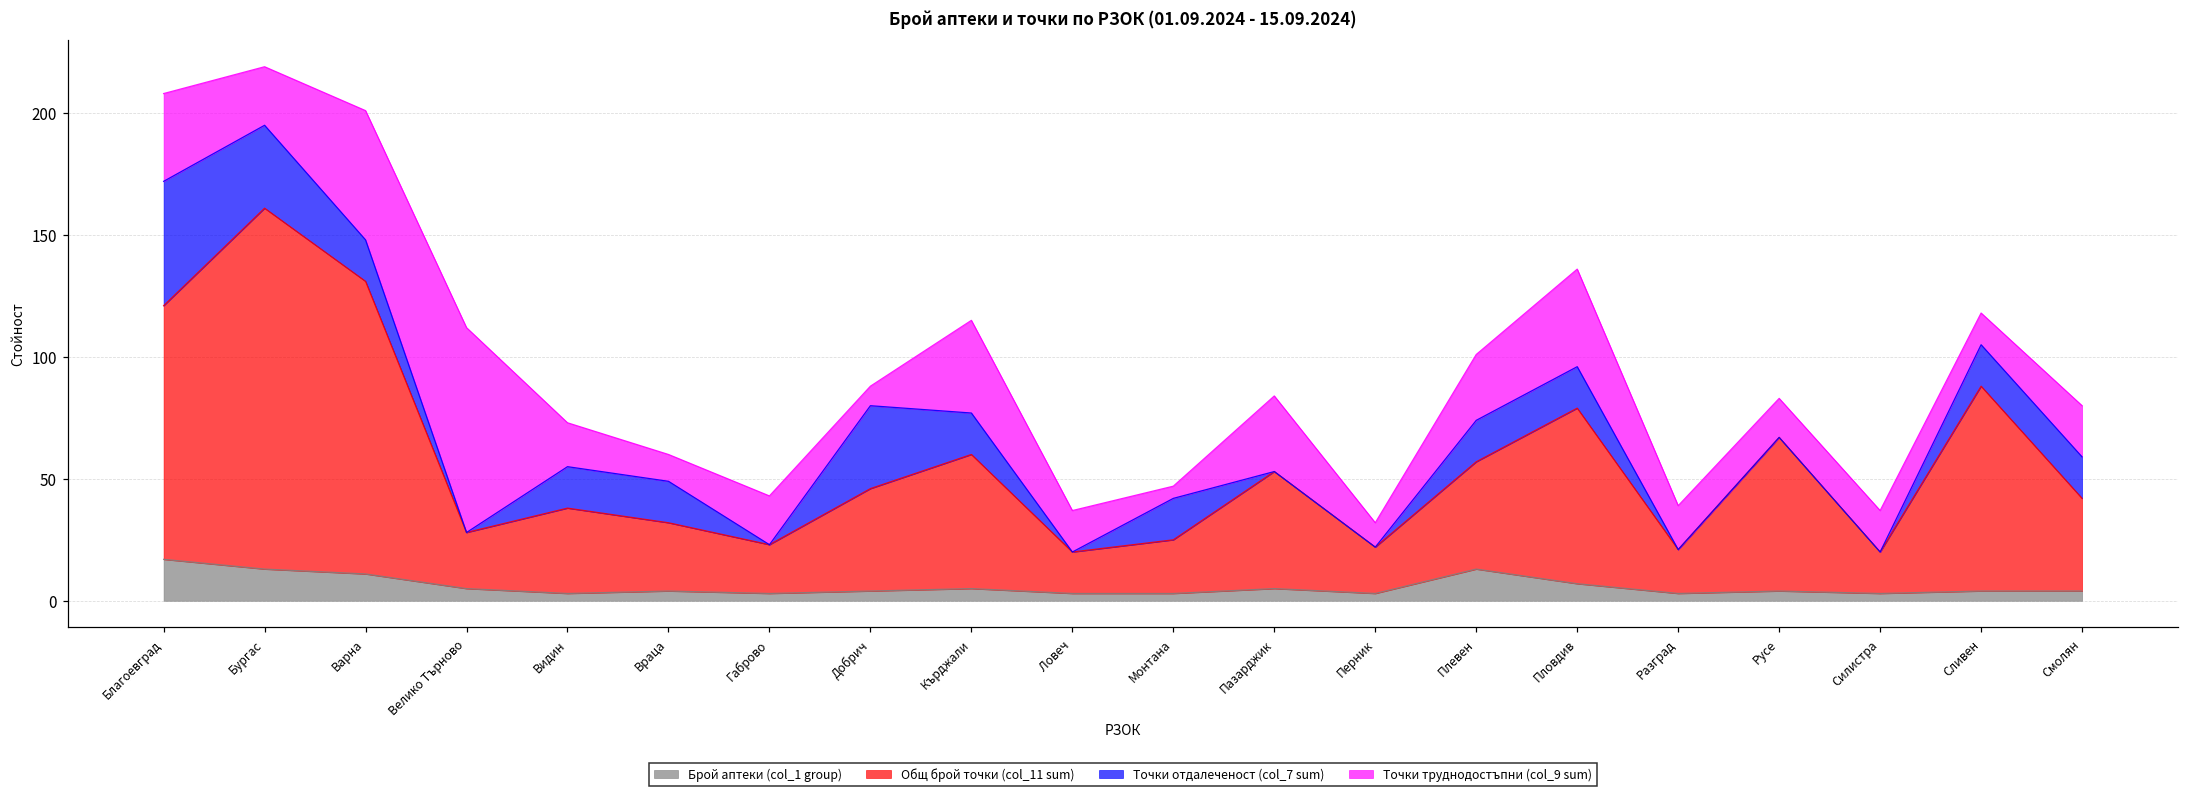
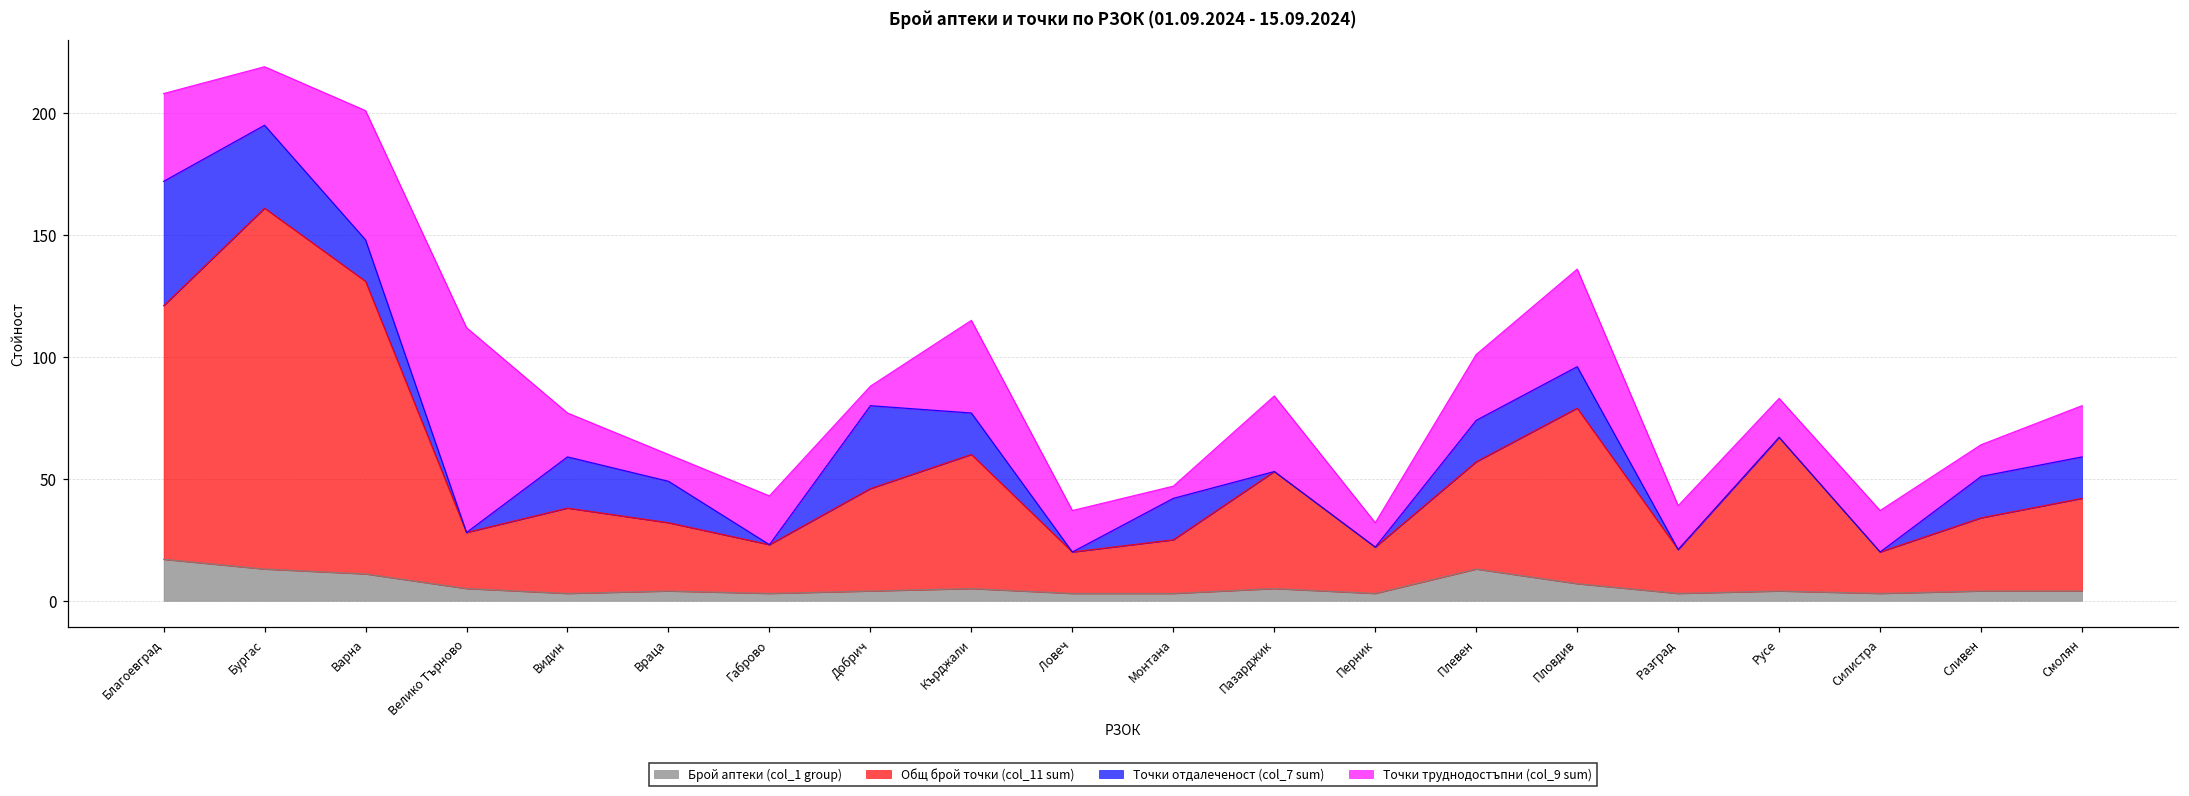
Точки отдалеченост (col_7 sum), Видин: 17 -> 21
Общ брой точки (col_11 sum), Сливен: 84 -> 30
